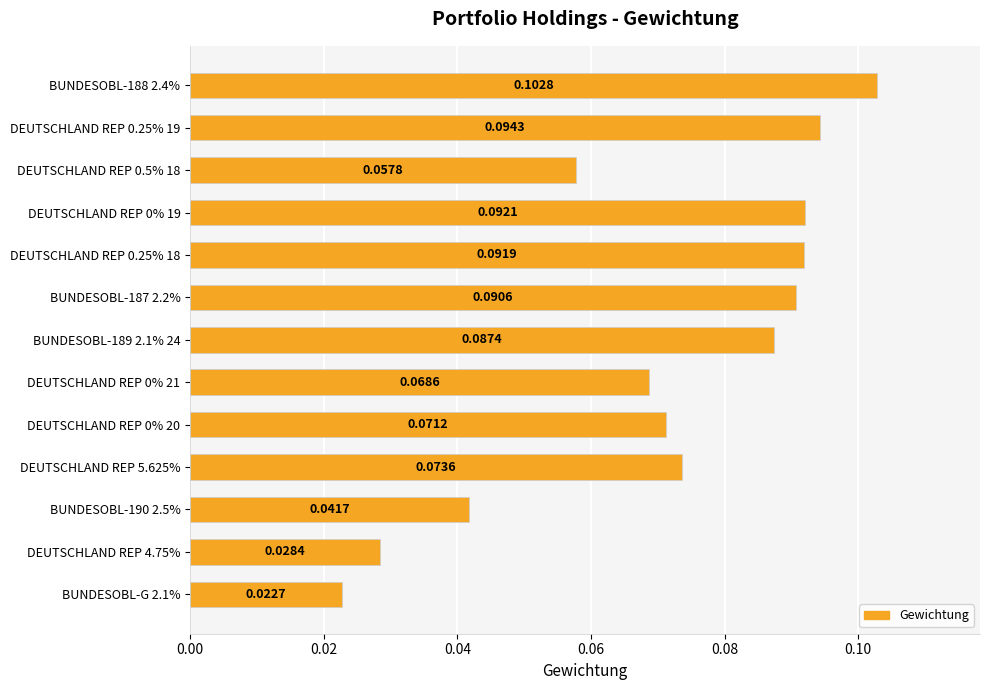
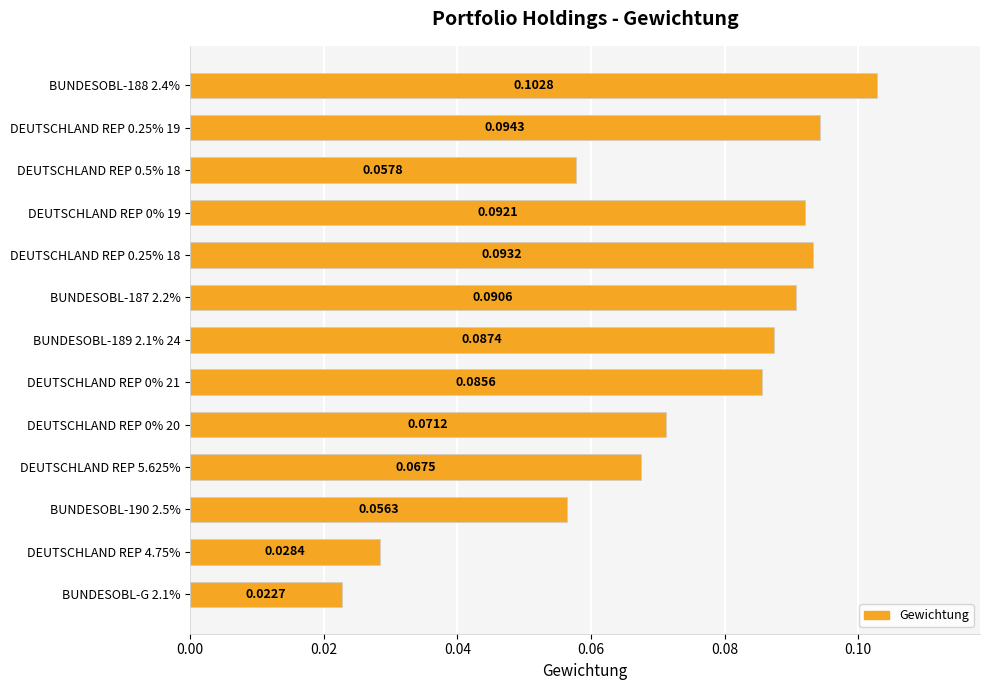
DEUTSCHLAND REP 0.25% 18: 0.0919 -> 0.0932
DEUTSCHLAND REP 0% 21: 0.0686 -> 0.0856
DEUTSCHLAND REP 5.625%: 0.0736 -> 0.0675
BUNDESOBL-190 2.5%: 0.0417 -> 0.0563
